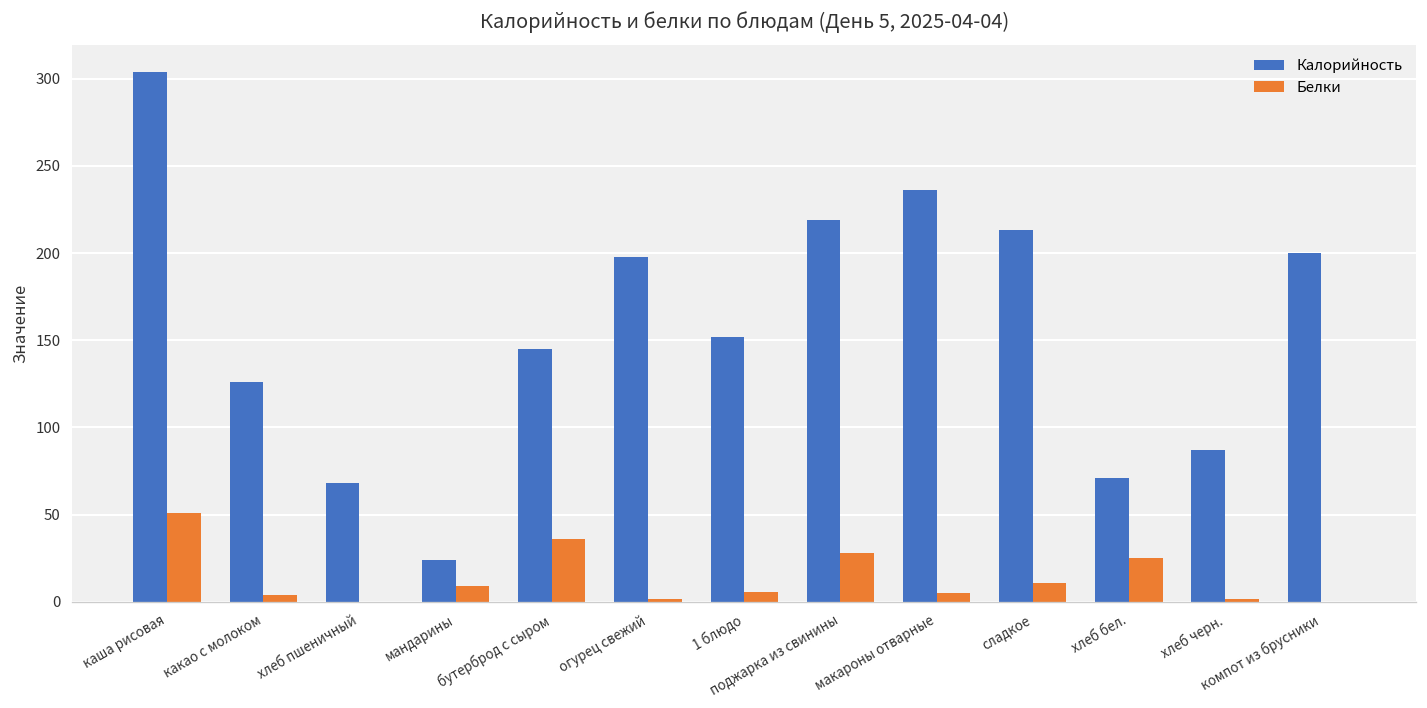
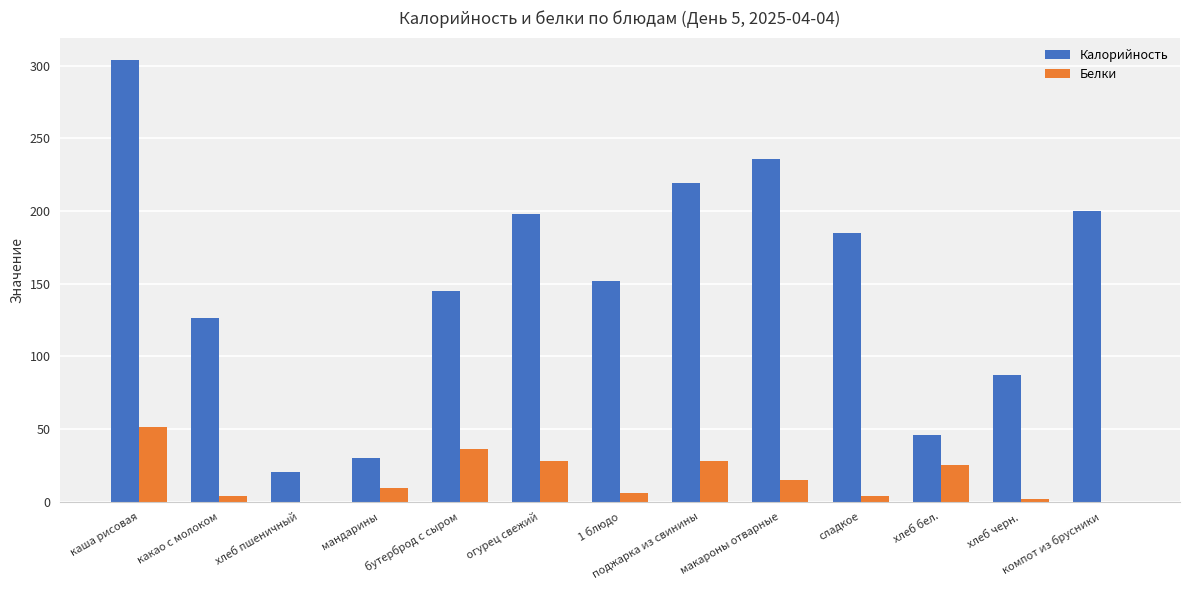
Калорийность, хлеб пшеничный: 68 -> 20
Калорийность, мандарины: 24 -> 30
Белки, огурец свежий: 1 -> 28
Белки, макароны отварные: 5 -> 15
Калорийность, сладкое: 213 -> 185
Белки, сладкое: 11 -> 4
Калорийность, хлеб бел.: 71 -> 46
